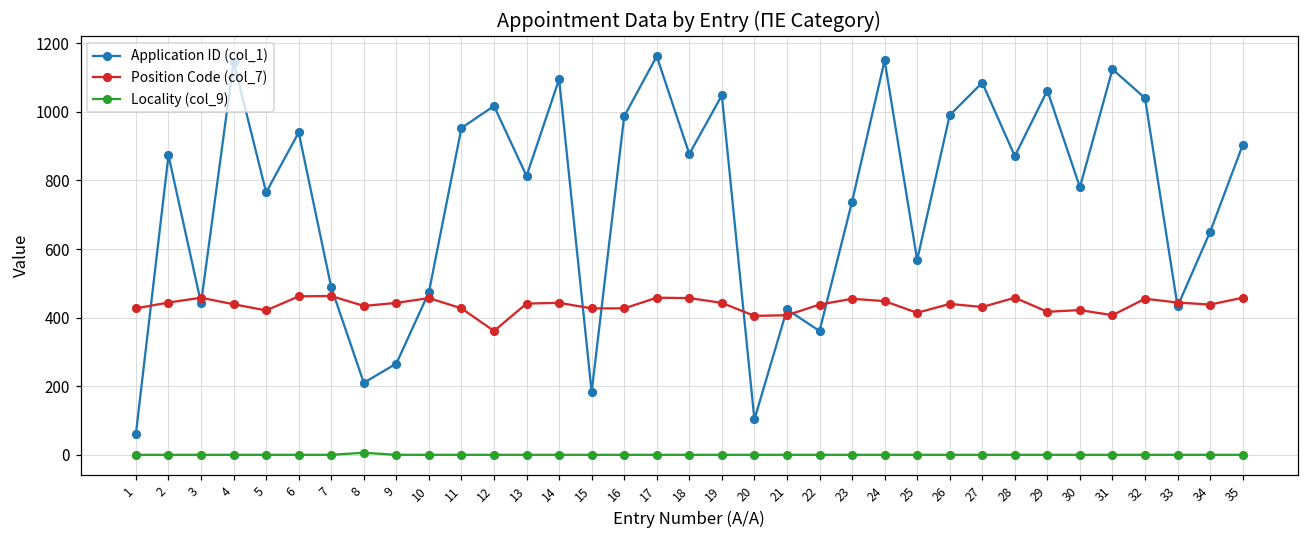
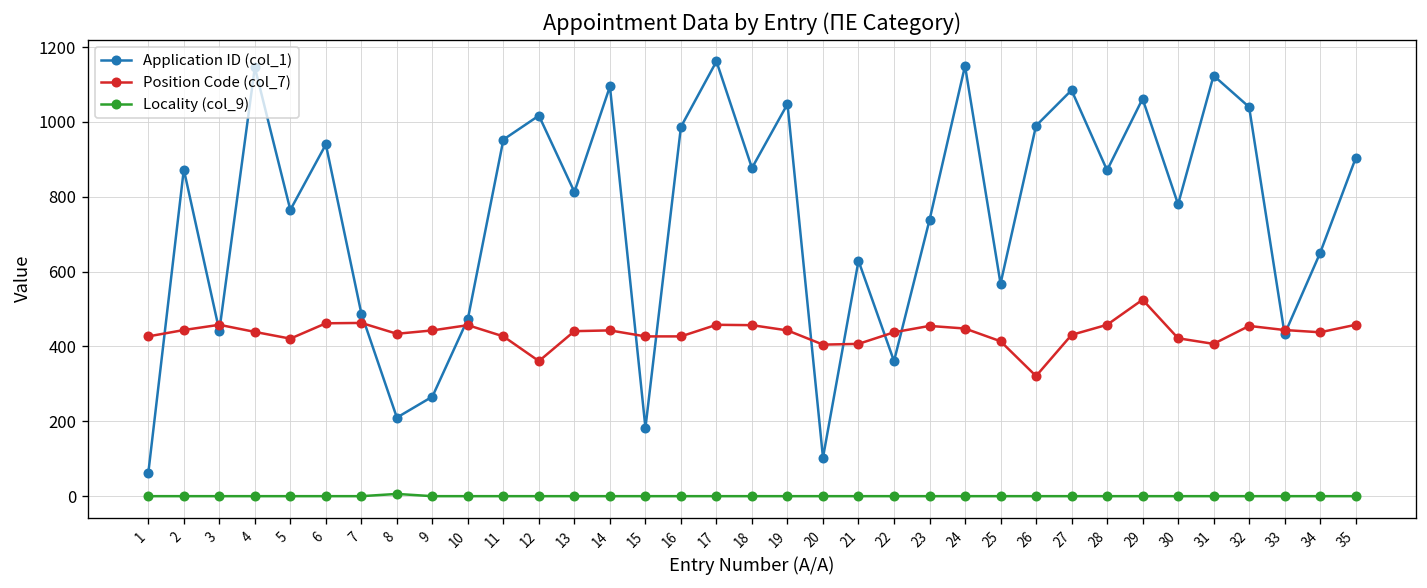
Application ID (col_1), 21: 420 -> 630
Position Code (col_7), 26: 440 -> 320
Position Code (col_7), 29: 420 -> 530
